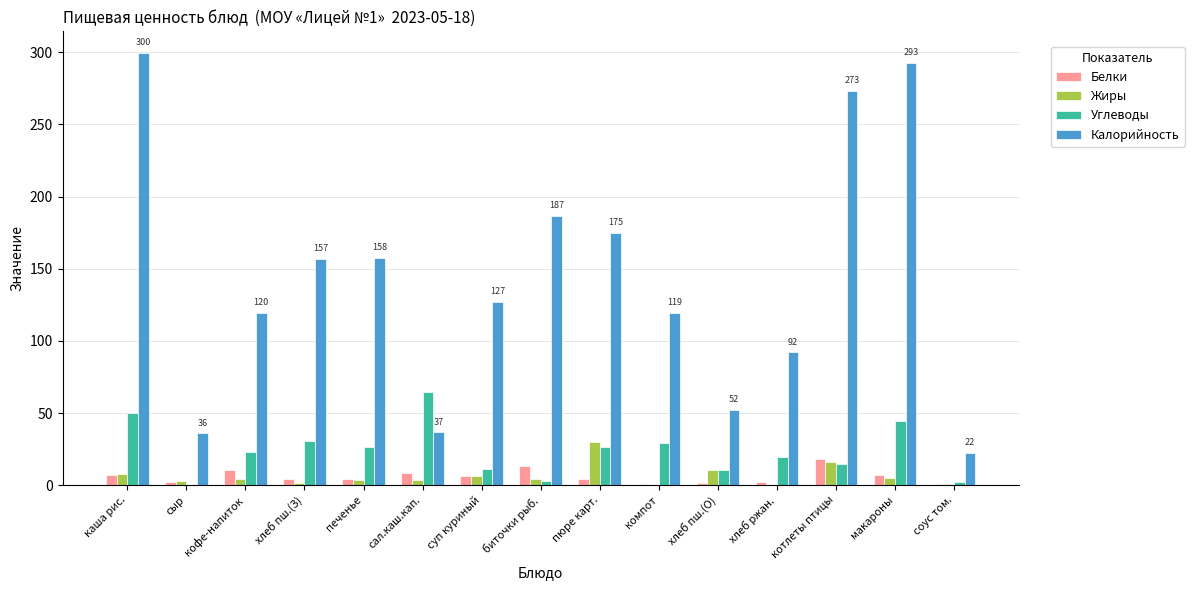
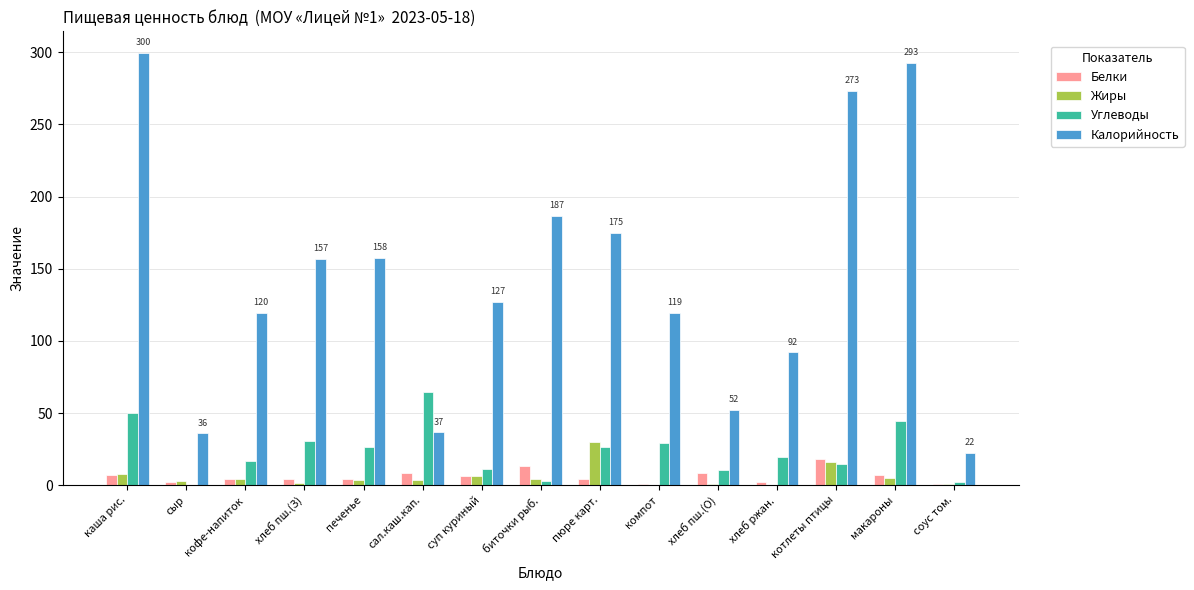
Белки, кофе-напиток: 11 -> 4
Углеводы, кофе-напиток: 23 -> 16
Белки, хлеб пш.(О): 2 -> 9
Жиры, хлеб пш.(О): 10 -> 1
